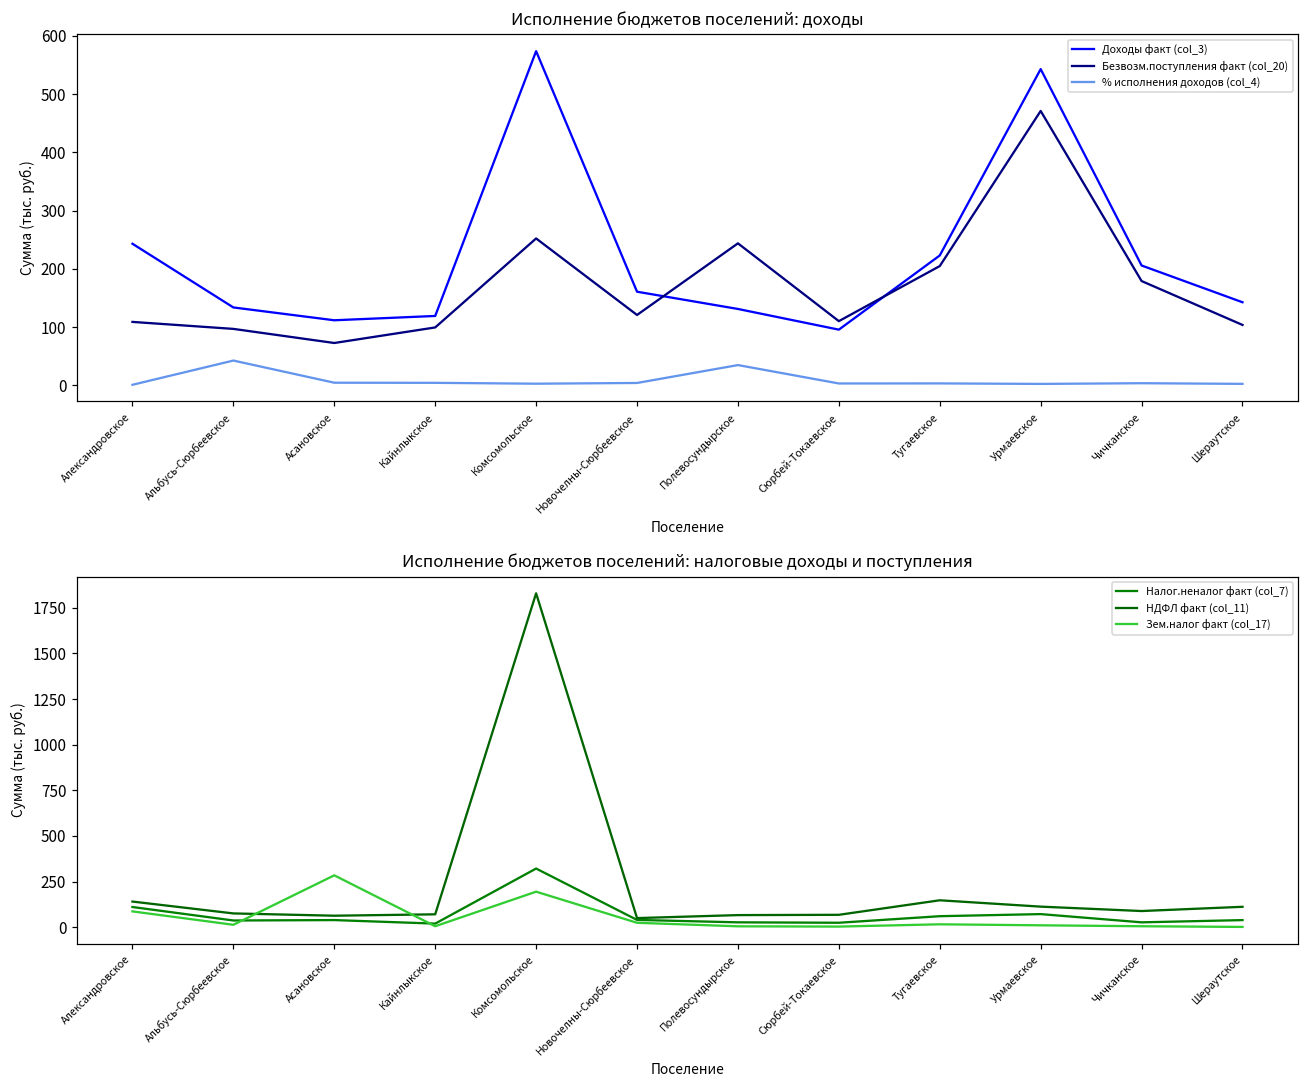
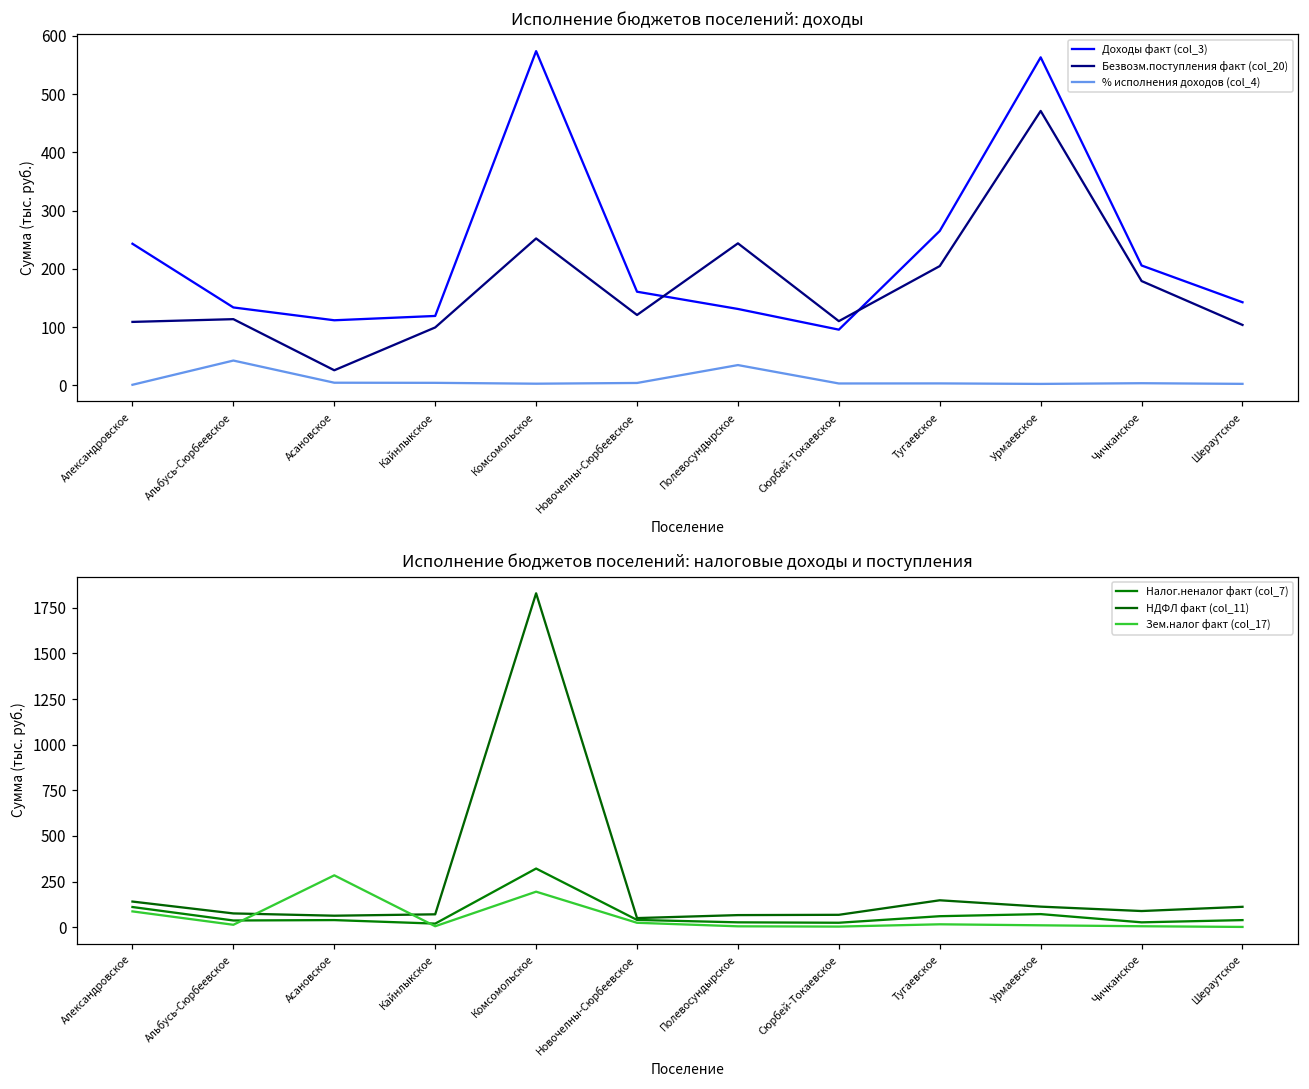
Исполнение бюджетов поселений: доходы, Безвозм.поступления факт (col_20), Альбусь-Сюрбеевское: 100 -> 110
Исполнение бюджетов поселений: доходы, Безвозм.поступления факт (col_20), Асановское: 70 -> 30
Исполнение бюджетов поселений: доходы, Доходы факт (col_3), Тугаевское: 220 -> 270
Исполнение бюджетов поселений: доходы, Доходы факт (col_3), Урмаевское: 540 -> 560
